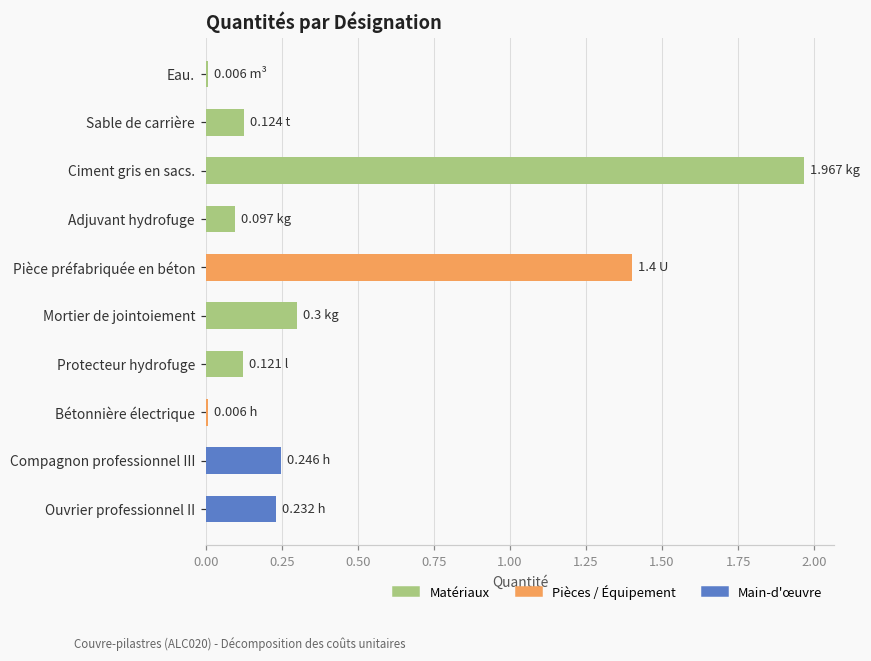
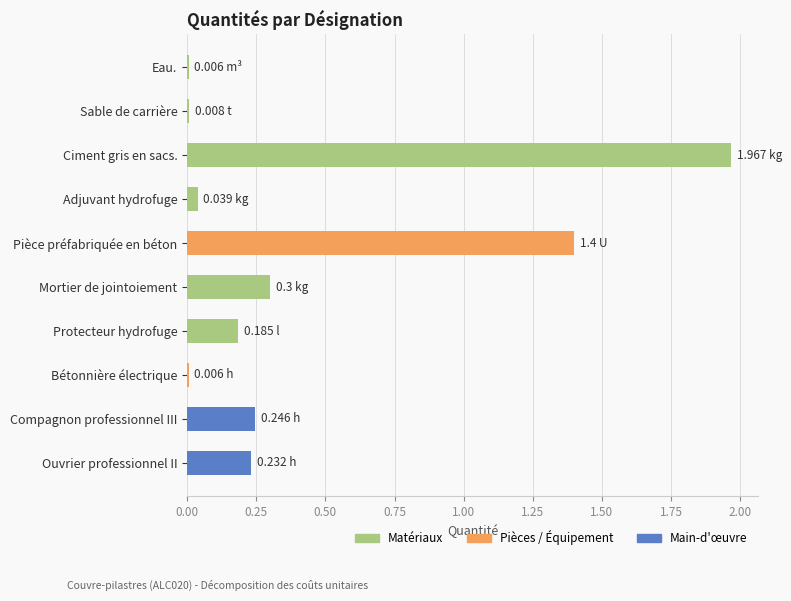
Sable de carrière: 0.124 -> 0.008
Adjuvant hydrofuge: 0.097 -> 0.039
Protecteur hydrofuge: 0.121 -> 0.185
